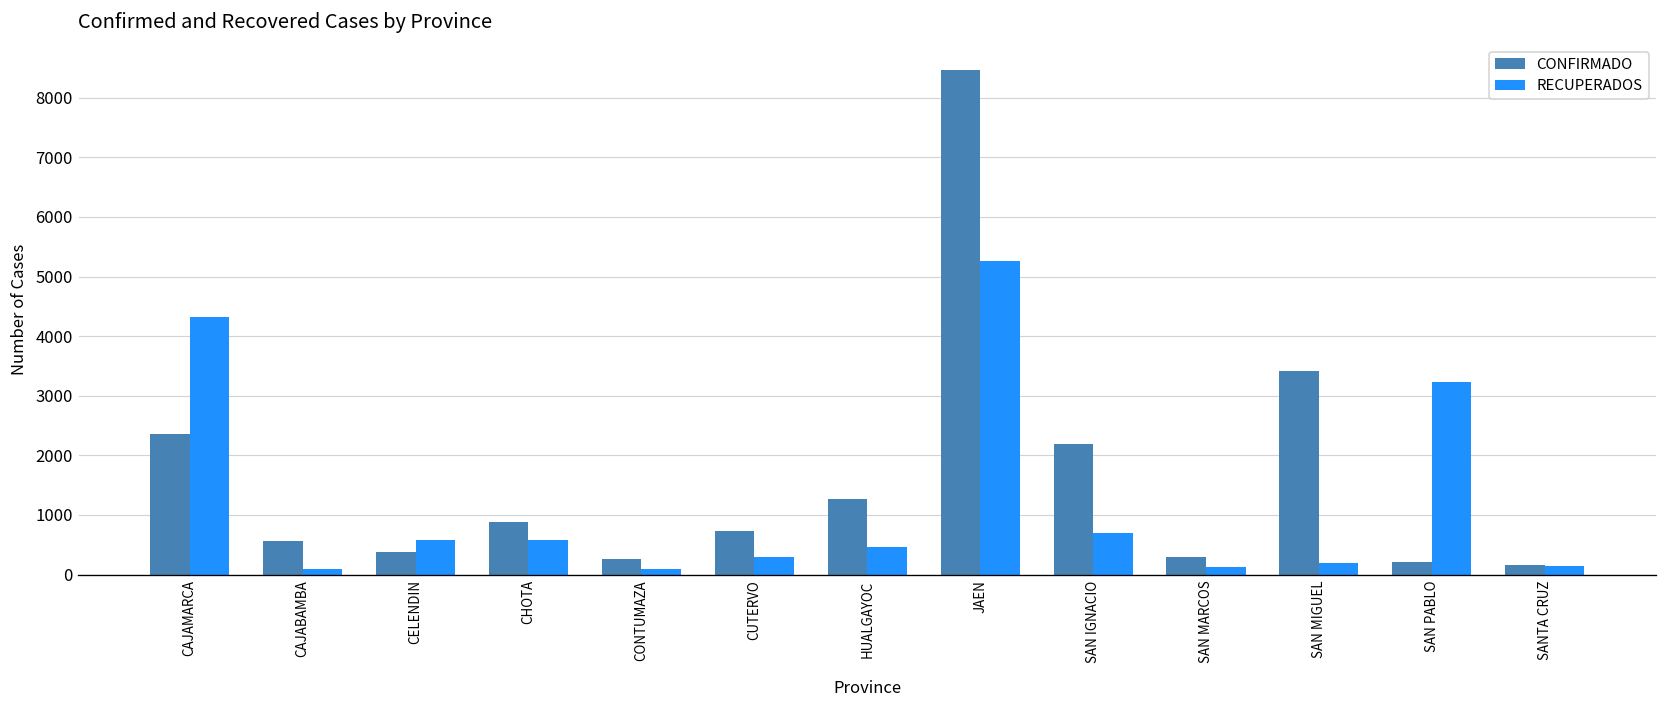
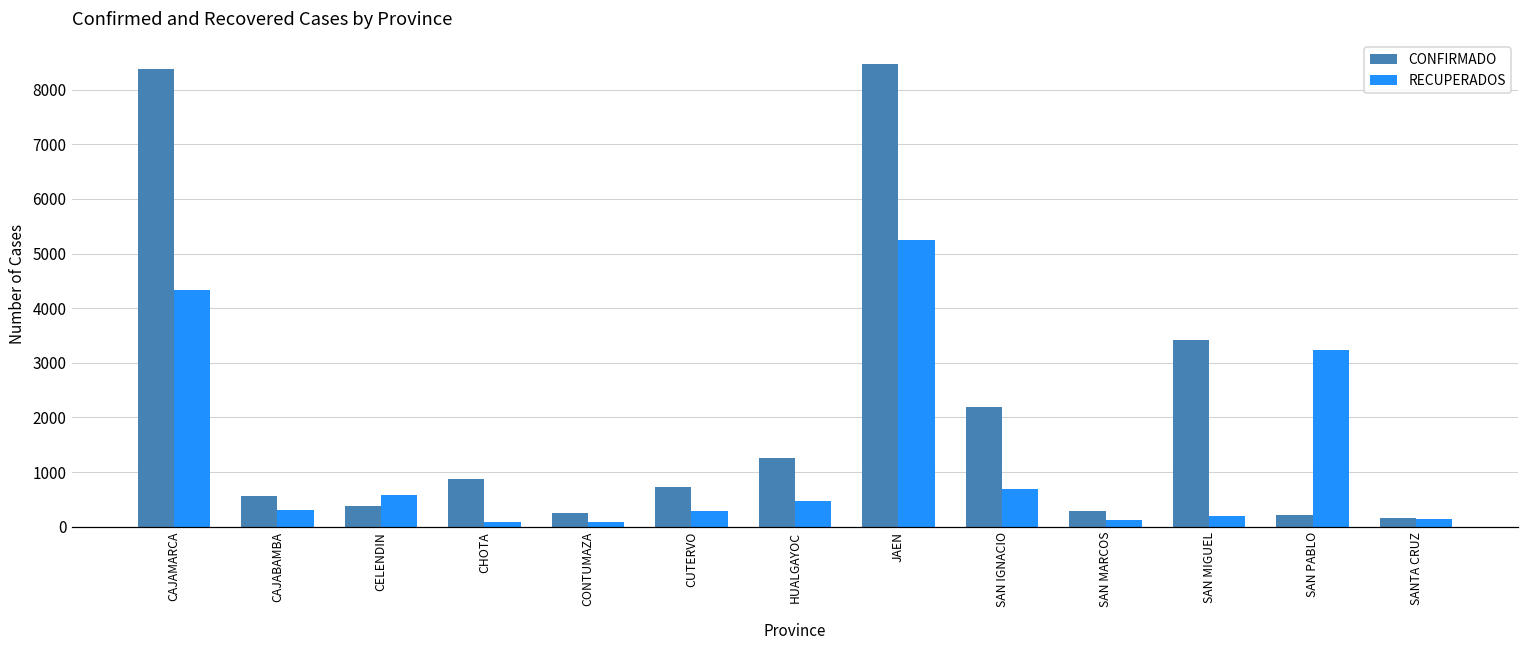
CONFIRMADO, CAJAMARCA: 2400 -> 8400
RECUPERADOS, CAJABAMBA: 100 -> 300
RECUPERADOS, CHOTA: 600 -> 100
